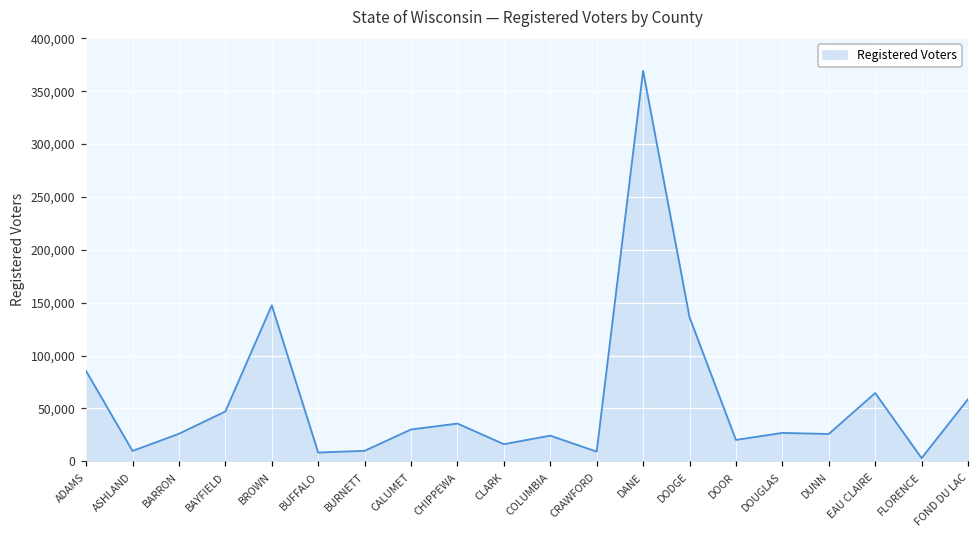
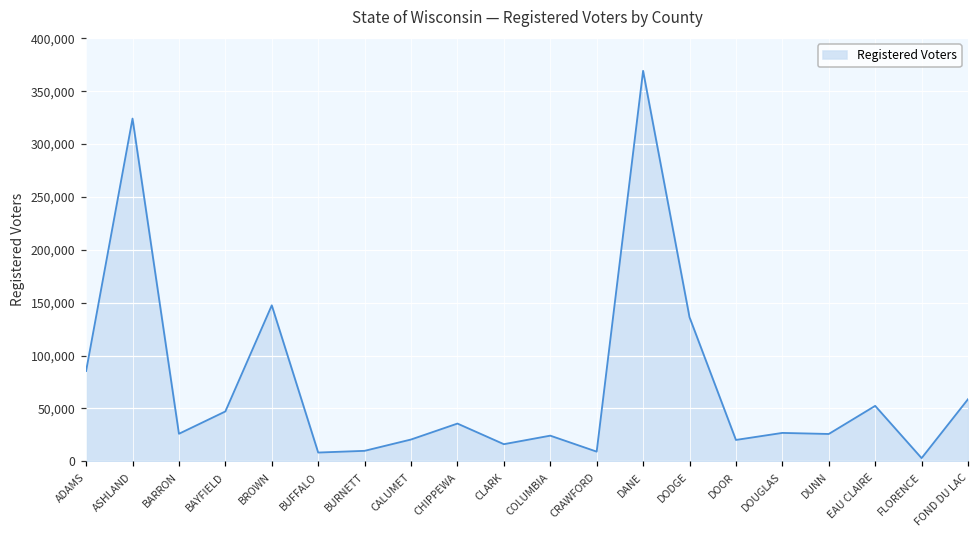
ASHLAND: 10,000 -> 320,000
CALUMET: 30,000 -> 20,000
EAU CLAIRE: 60,000 -> 50,000
